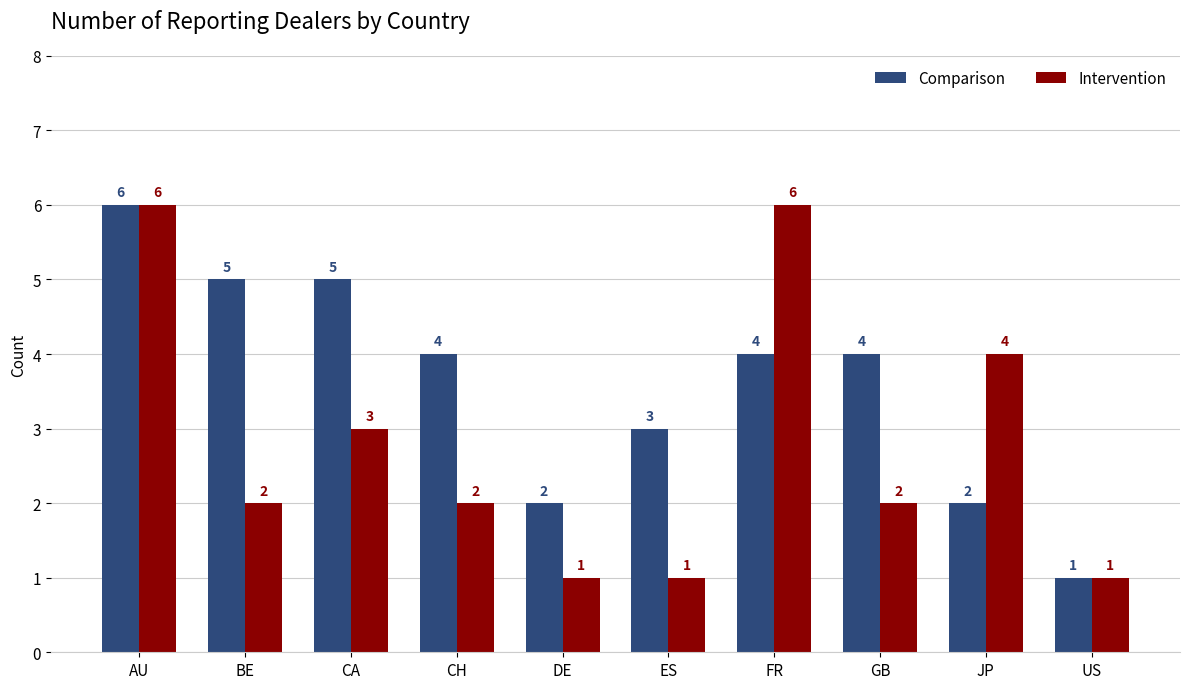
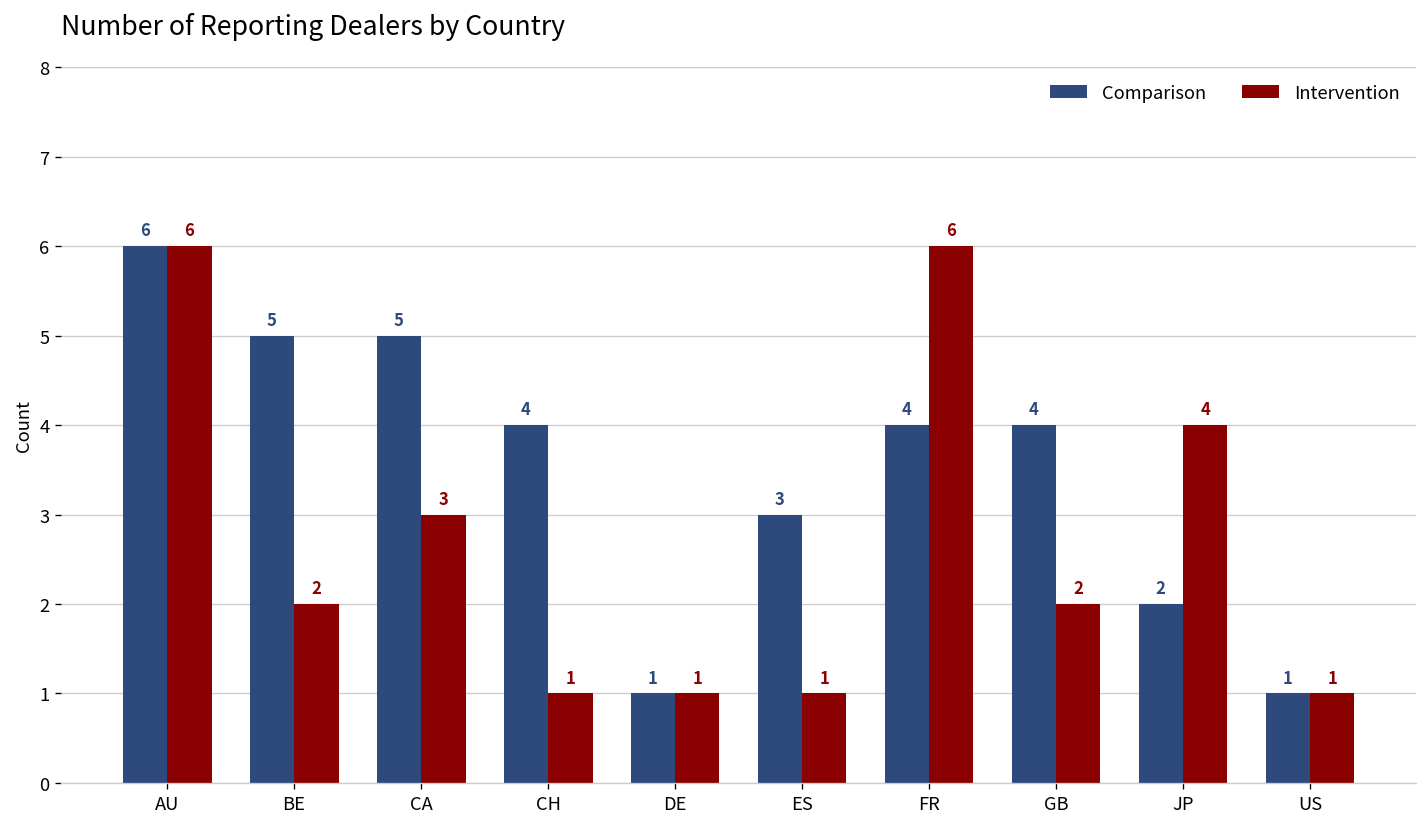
Intervention, CH: 2 -> 1
Comparison, DE: 2 -> 1
